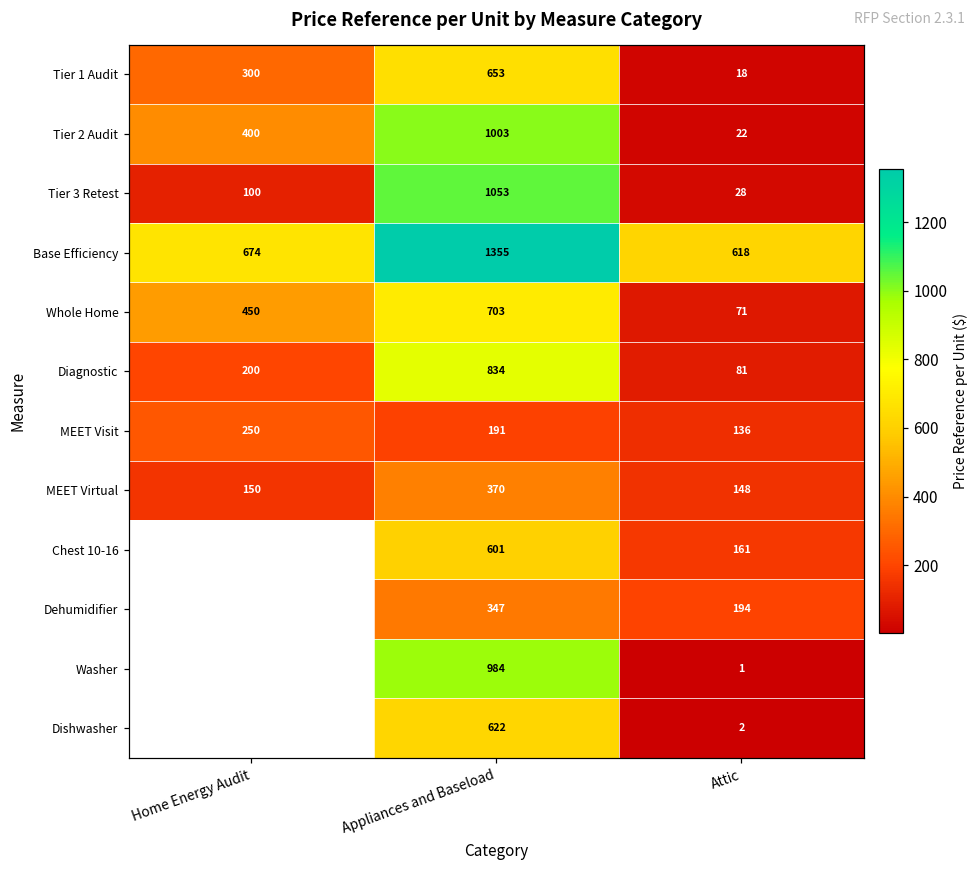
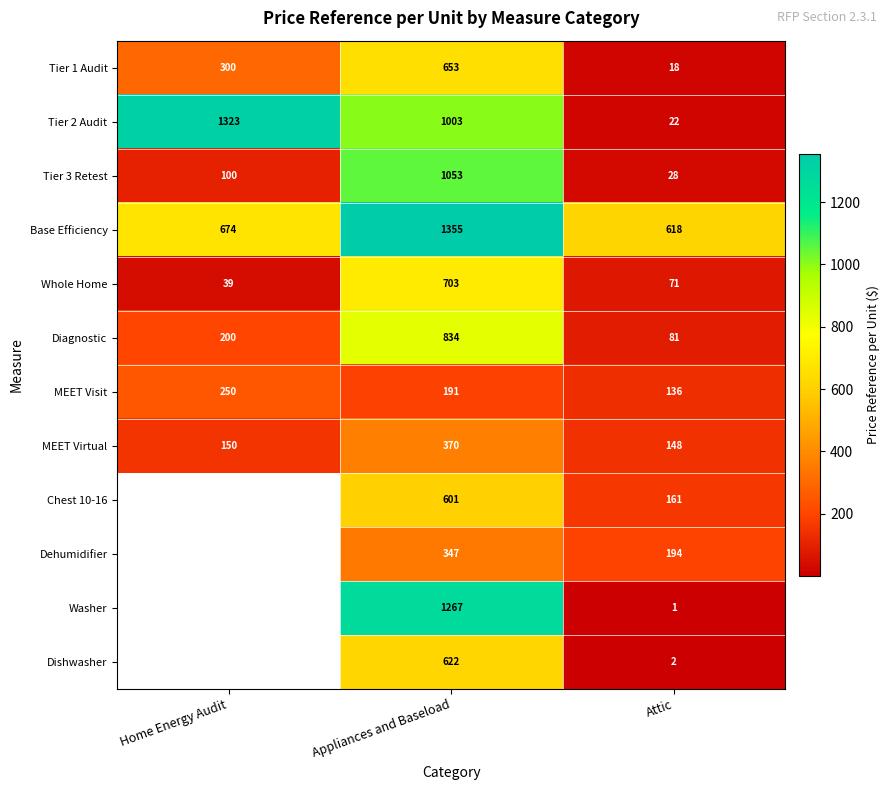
Tier 2 Audit, Home Energy Audit: 400 -> 1323
Whole Home, Home Energy Audit: 450 -> 39
Washer, Appliances and Baseload: 984 -> 1267
